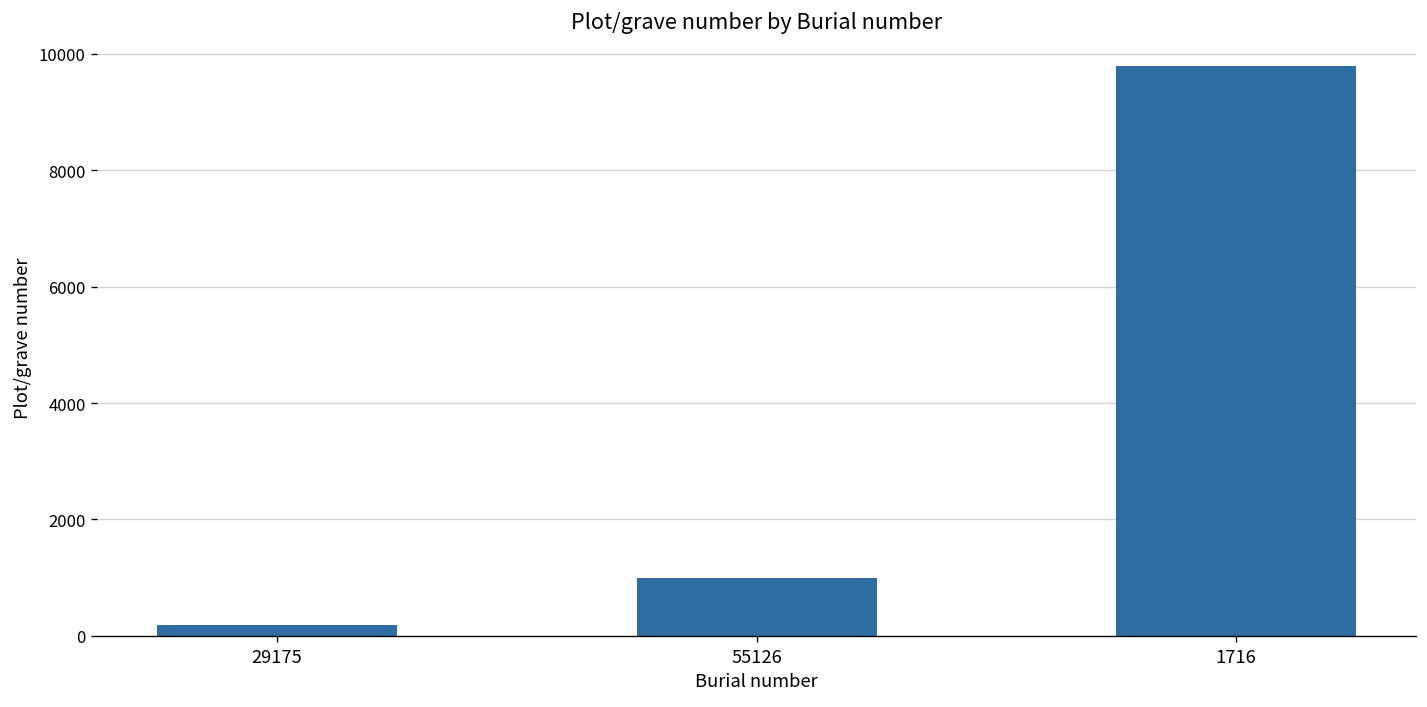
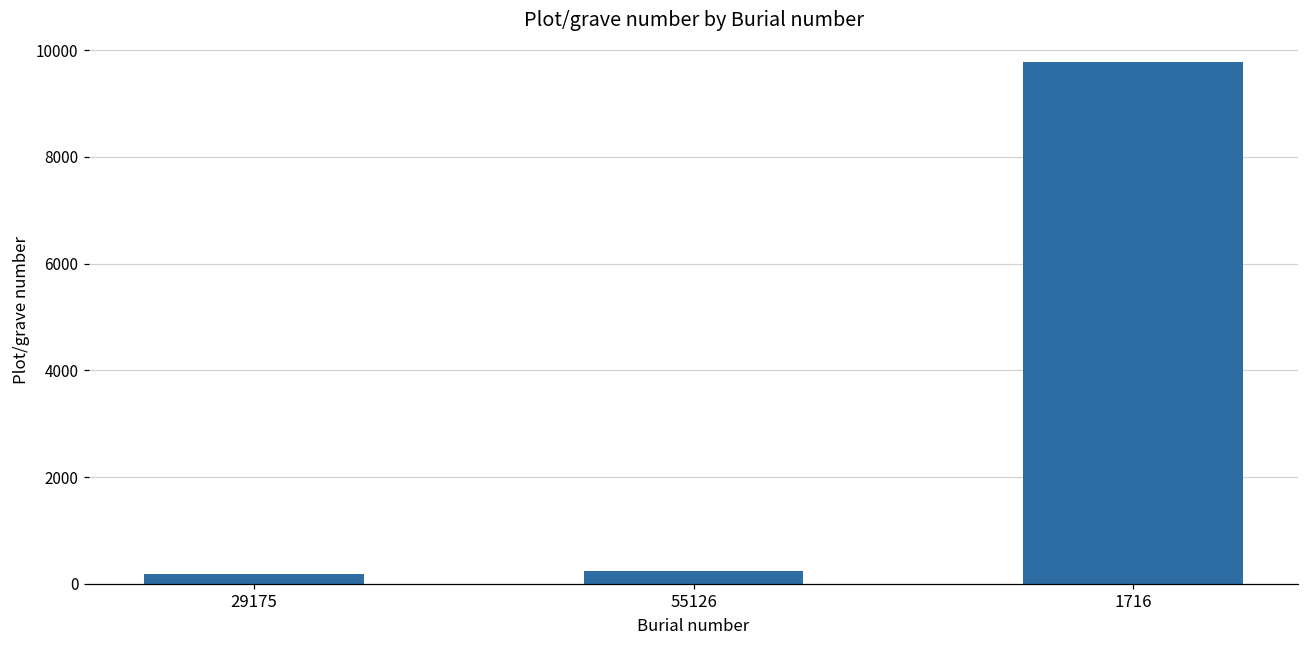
55126: 1000 -> 200
